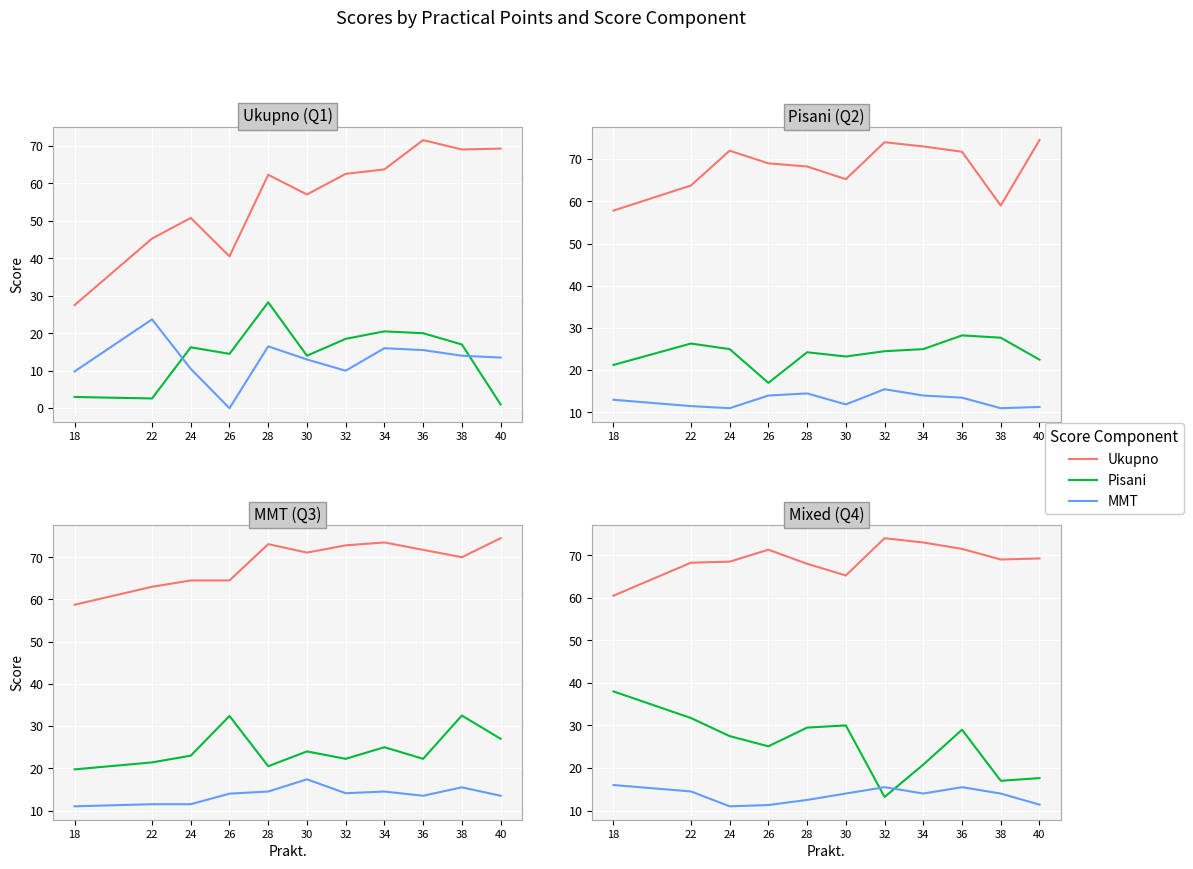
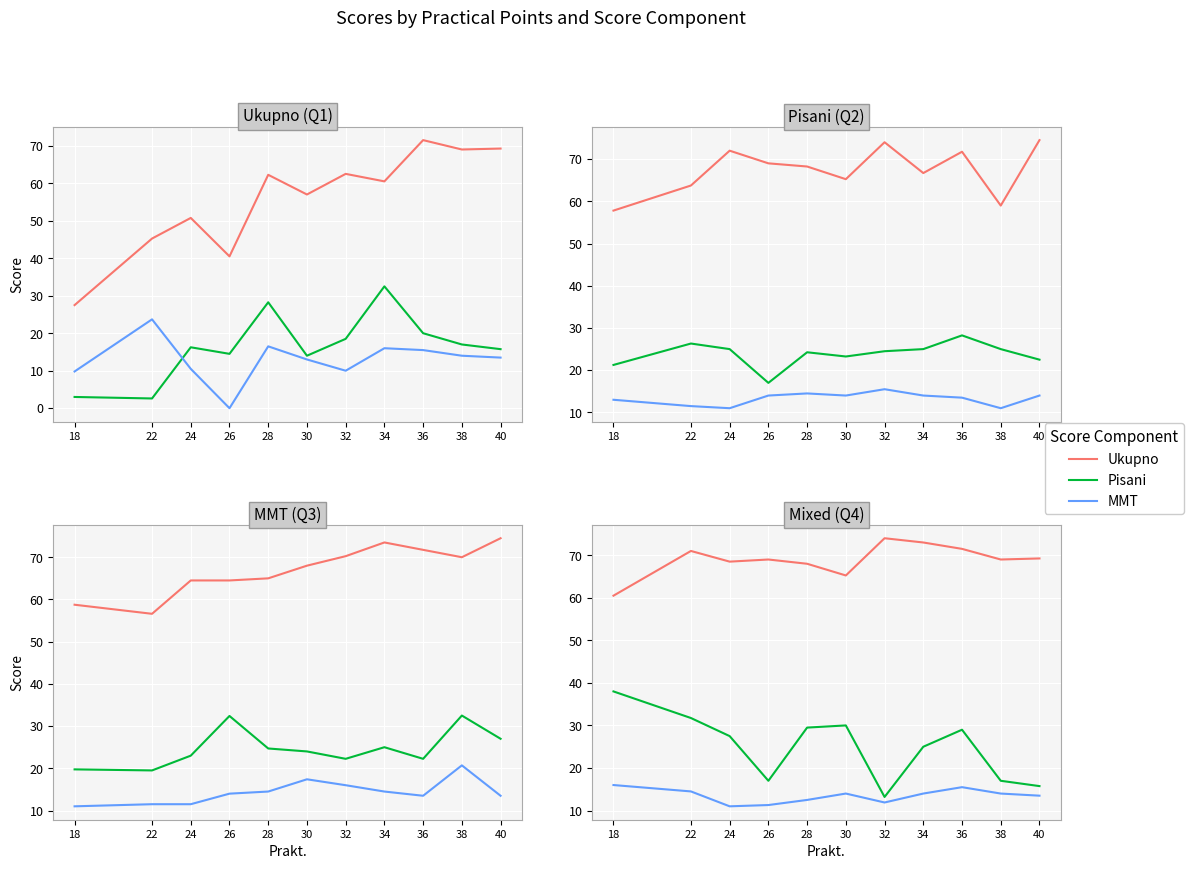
Ukupno (Q1), Ukupno, 34: 64 -> 61
Ukupno (Q1), Pisani, 34: 21 -> 33
Ukupno (Q1), Pisani, 40: 1 -> 16
Pisani (Q2), MMT, 30: 12 -> 14
Pisani (Q2), Ukupno, 34: 73 -> 67
Pisani (Q2), Pisani, 38: 28 -> 25
Pisani (Q2), MMT, 40: 11 -> 14
MMT (Q3), Ukupno, 22: 63 -> 57
MMT (Q3), Pisani, 22: 21 -> 20
MMT (Q3), Ukupno, 28: 73 -> 65
MMT (Q3), Pisani, 28: 21 -> 25
MMT (Q3), Ukupno, 30: 71 -> 68
MMT (Q3), Ukupno, 32: 73 -> 70
MMT (Q3), MMT, 32: 14 -> 16
MMT (Q3), MMT, 38: 16 -> 21
Mixed (Q4), Ukupno, 22: 68 -> 71
Mixed (Q4), Ukupno, 26: 71 -> 69
Mixed (Q4), Pisani, 26: 25 -> 17
Mixed (Q4), MMT, 32: 16 -> 12
Mixed (Q4), Pisani, 34: 21 -> 25
Mixed (Q4), Pisani, 40: 18 -> 16
Mixed (Q4), MMT, 40: 11 -> 14
